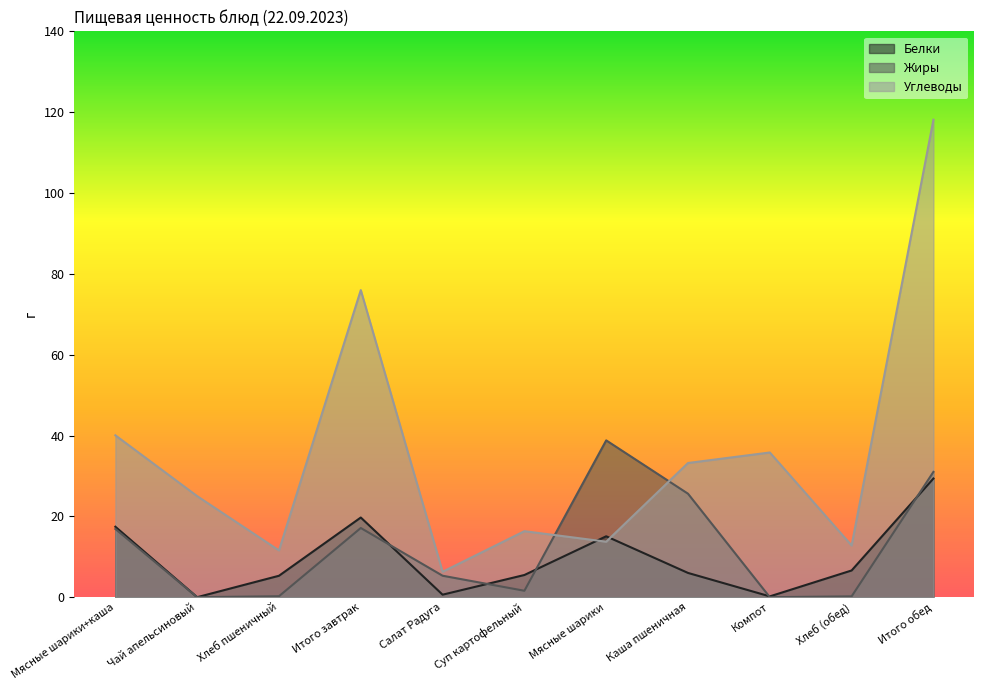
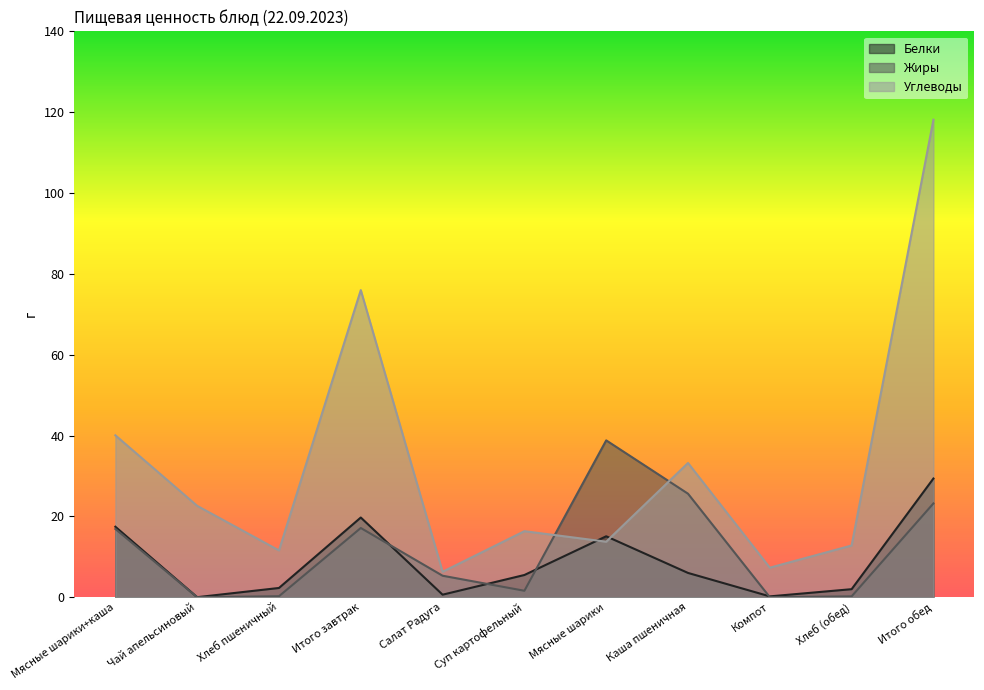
Углеводы, Чай апельсиновый: 25 -> 23
Белки, Хлеб пшеничный: 5 -> 2
Углеводы, Компот: 36 -> 7
Белки, Хлеб (обед): 7 -> 2
Жиры, Итого обед: 31 -> 23
